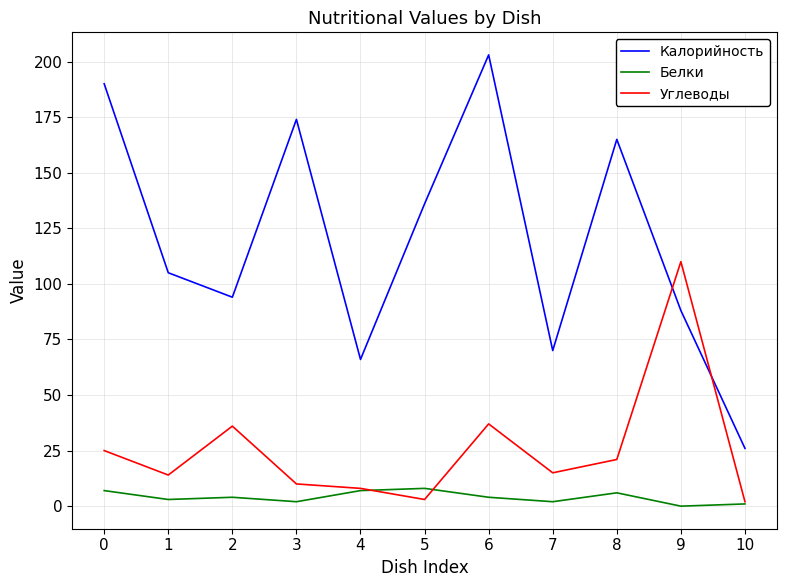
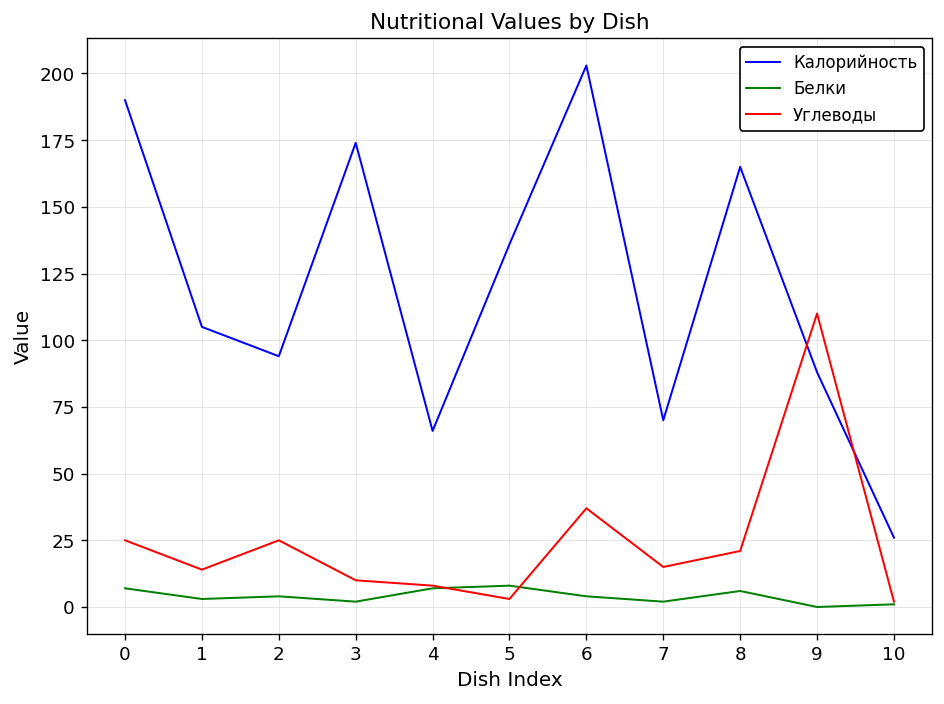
Углеводы, 2: 36 -> 25
